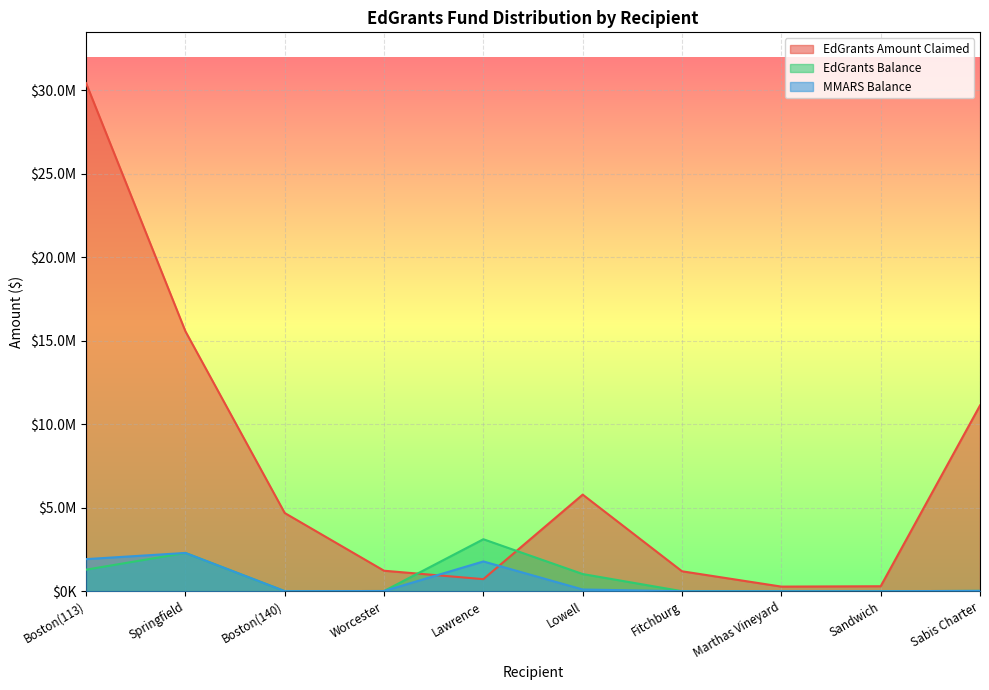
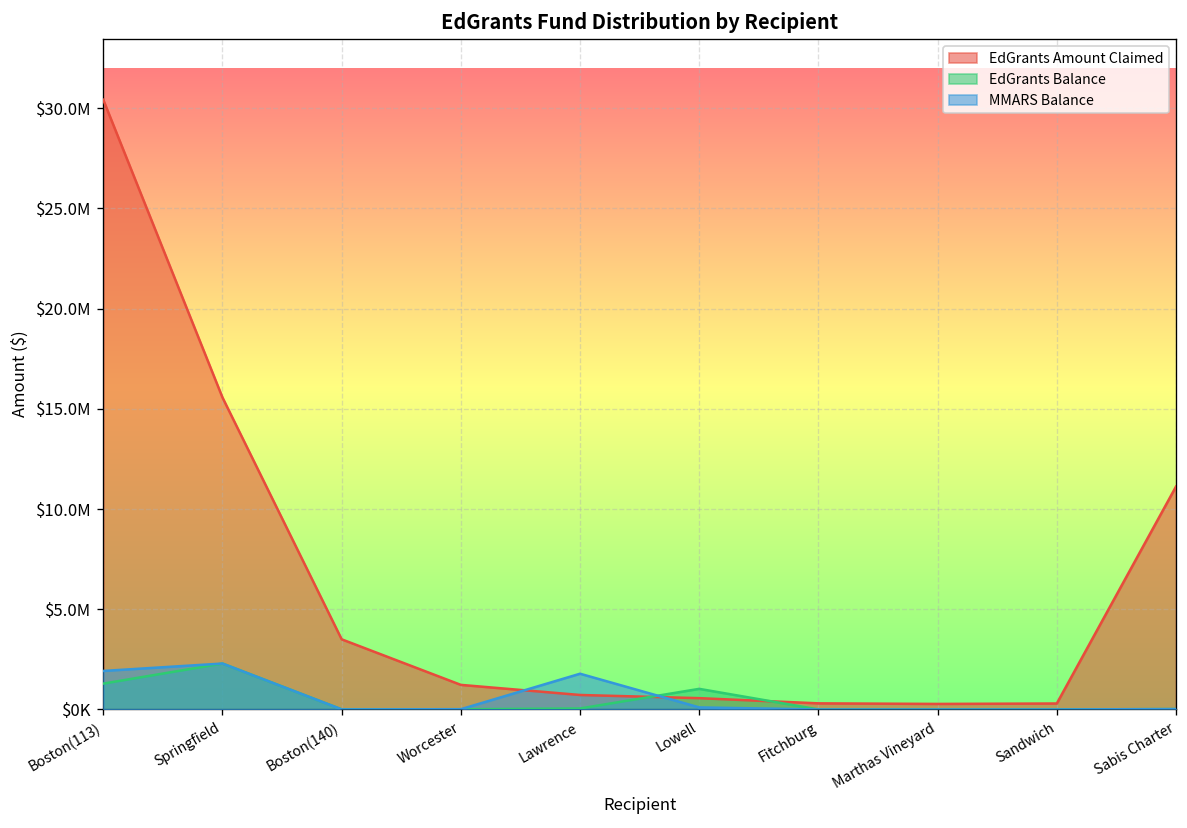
EdGrants Amount Claimed, Boston(140): $4700000 -> $3500000
EdGrants Balance, Lawrence: $3100000 -> $0
EdGrants Amount Claimed, Lowell: $5800000 -> $600000
EdGrants Amount Claimed, Fitchburg: $1200000 -> $300000
